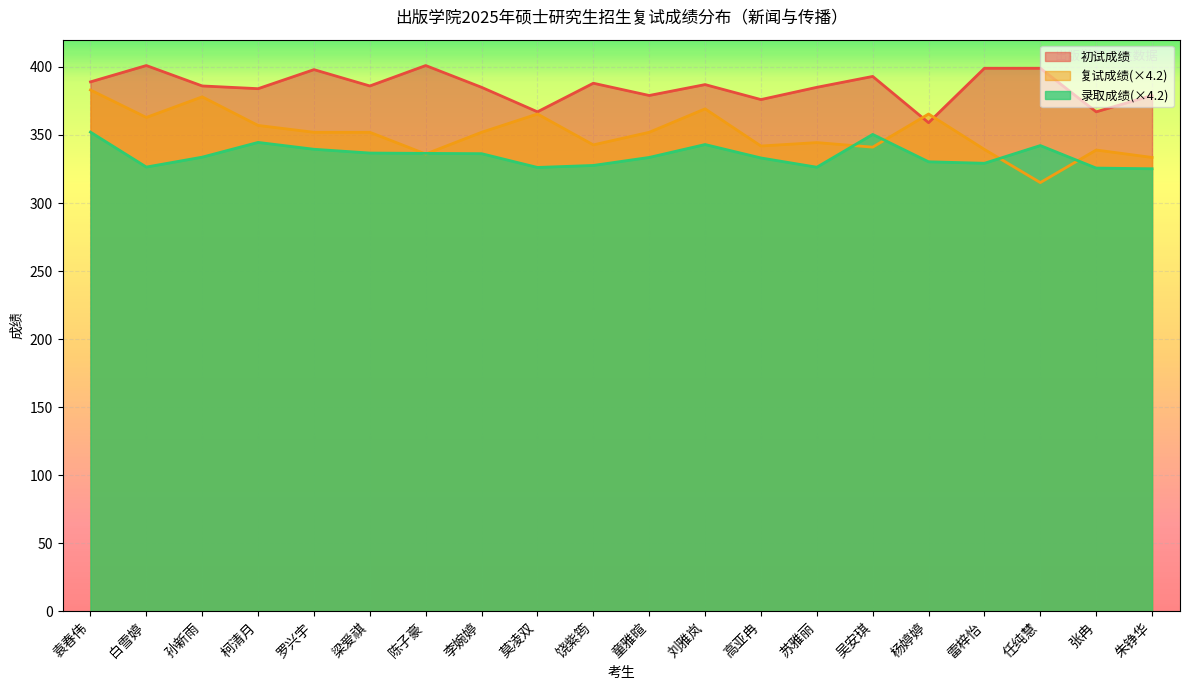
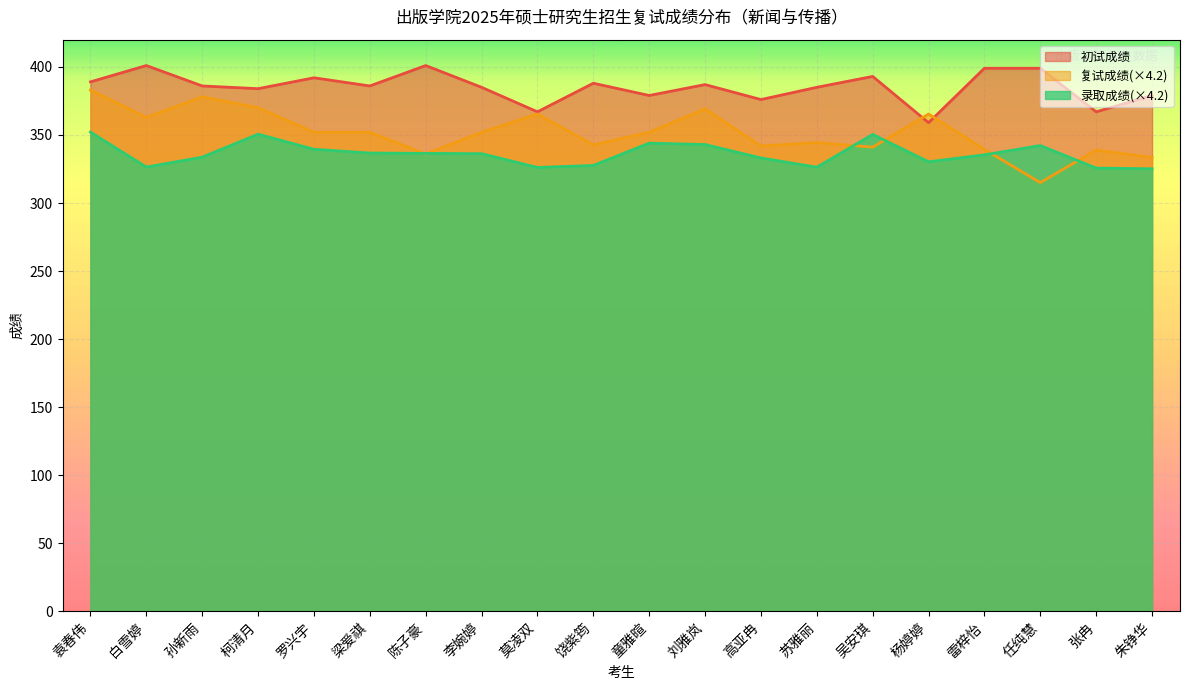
复试成绩(×4.2), 柯清月: 357 -> 370
录取成绩(×4.2), 柯清月: 345 -> 351
初试成绩, 罗兴宇: 398 -> 392
录取成绩(×4.2), 童雅暄: 333 -> 344
录取成绩(×4.2), 雷梓怡: 329 -> 335
